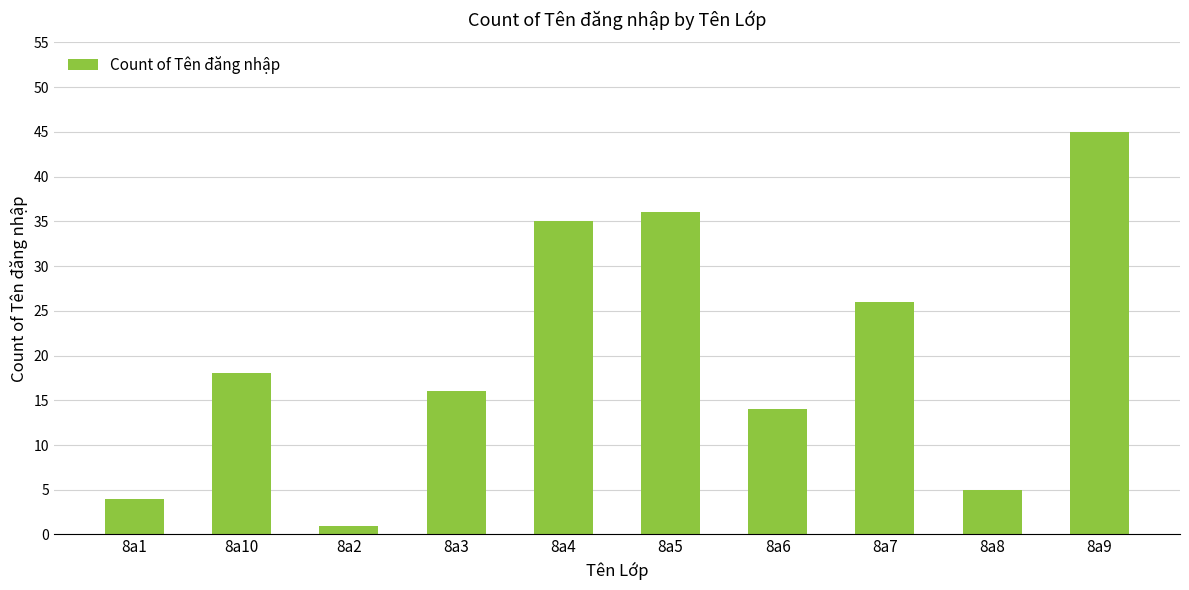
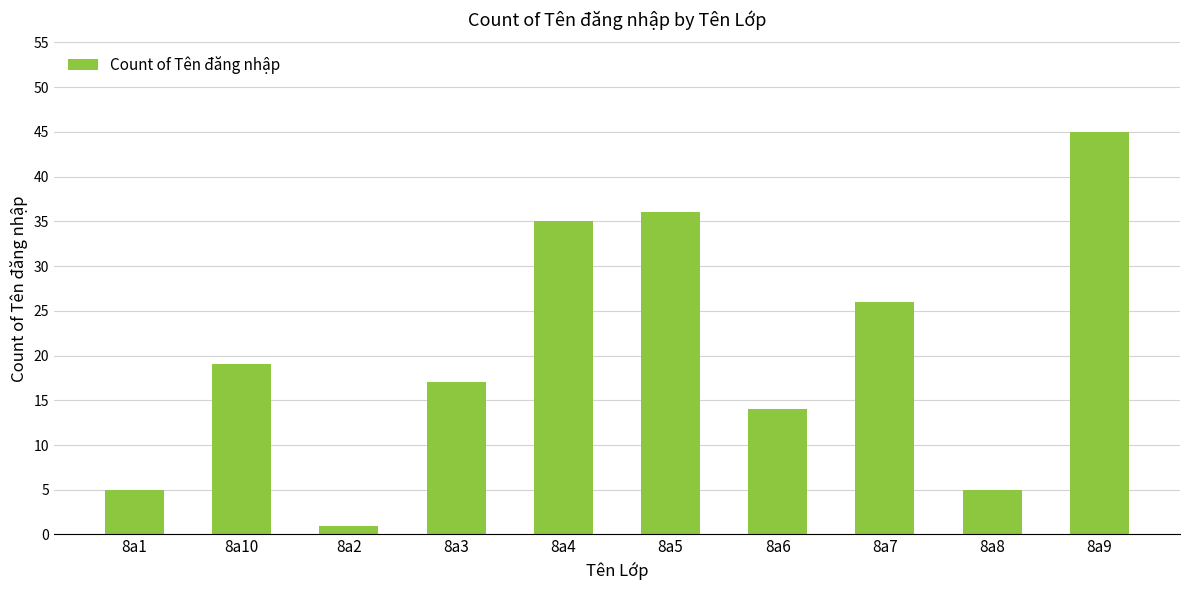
8a1: 4 -> 5
8a10: 18 -> 19
8a3: 16 -> 17
